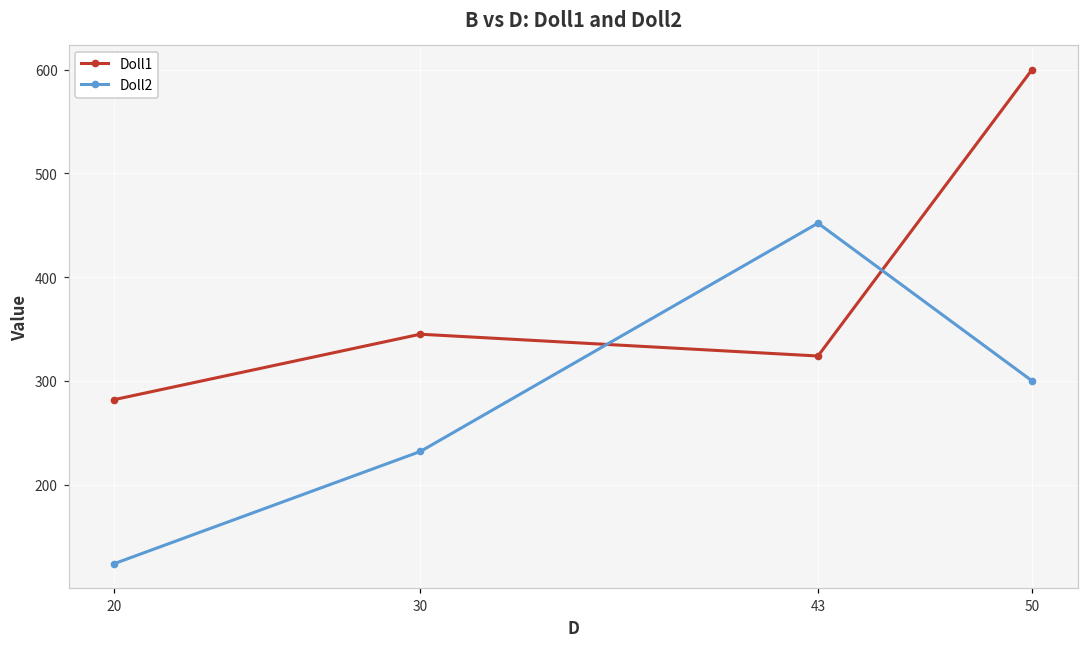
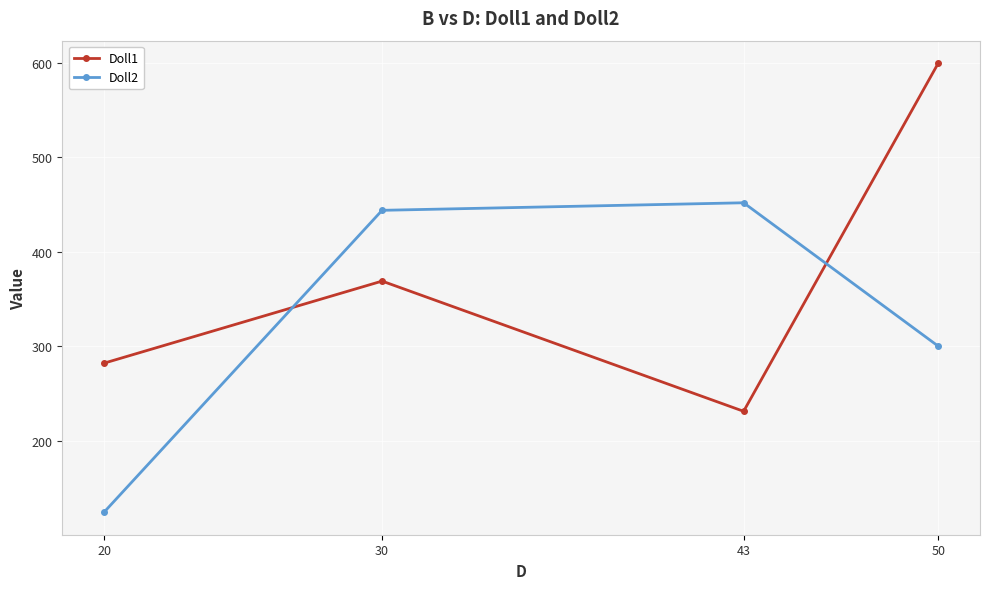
Doll1, 30: 350 -> 370
Doll2, 30: 230 -> 440
Doll1, 43: 320 -> 230
